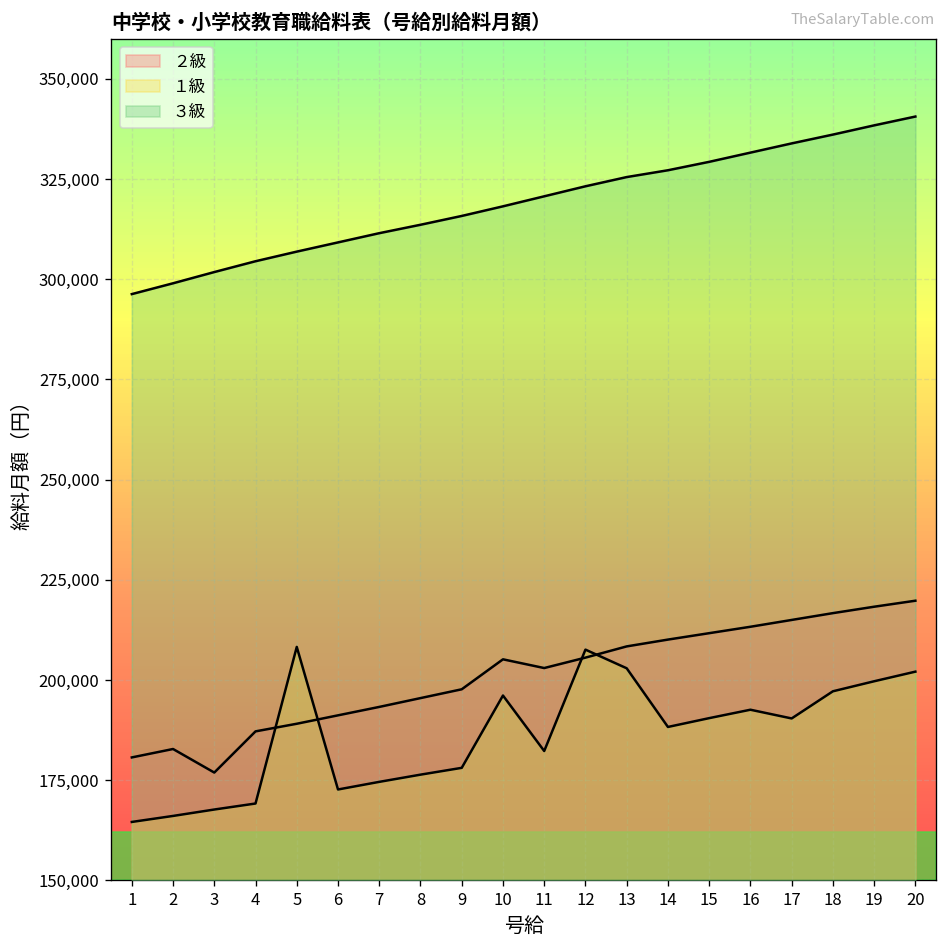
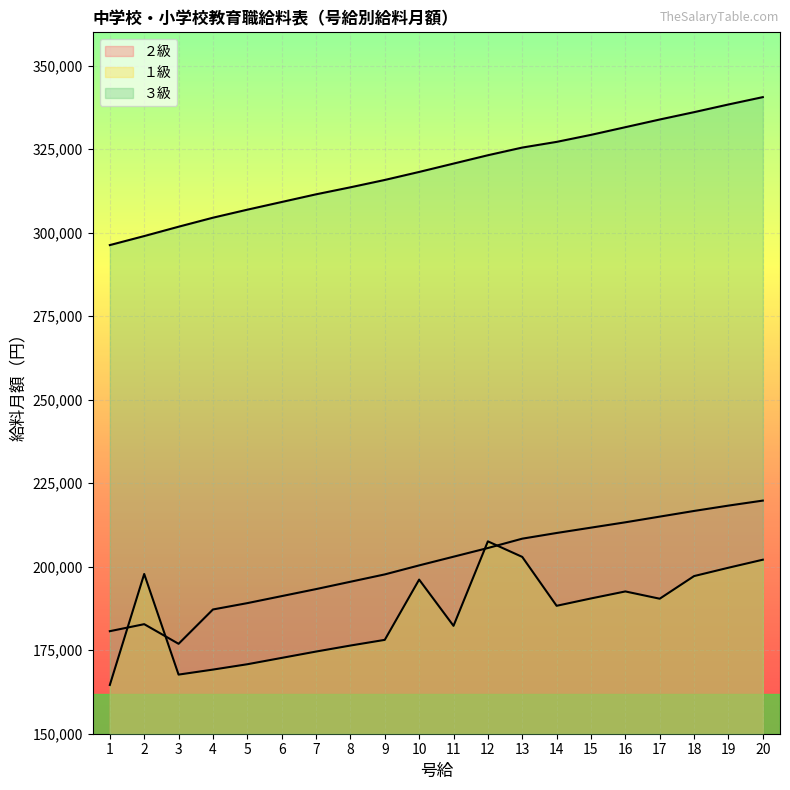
１級, 2: 166,000 -> 198,000
１級, 5: 208,000 -> 171,000
２級, 10: 205,000 -> 200,000
